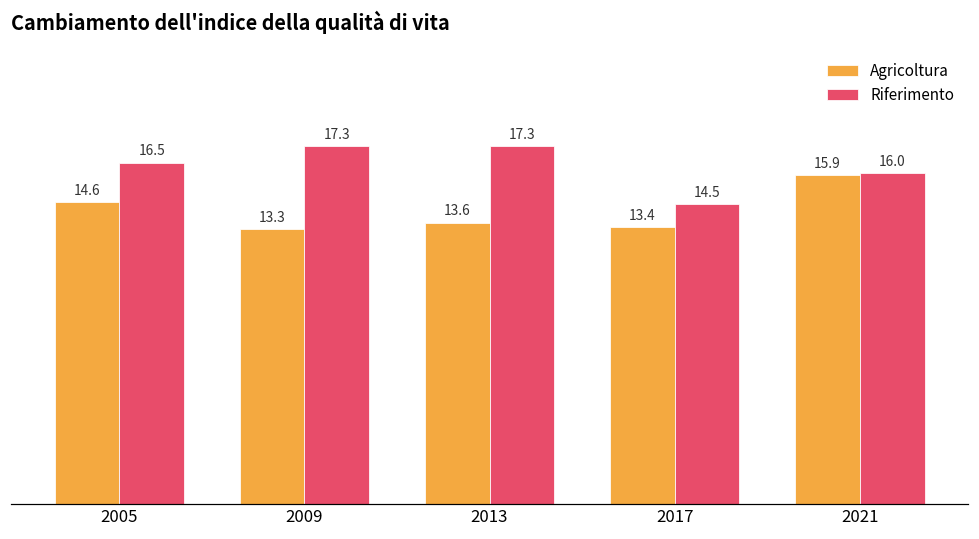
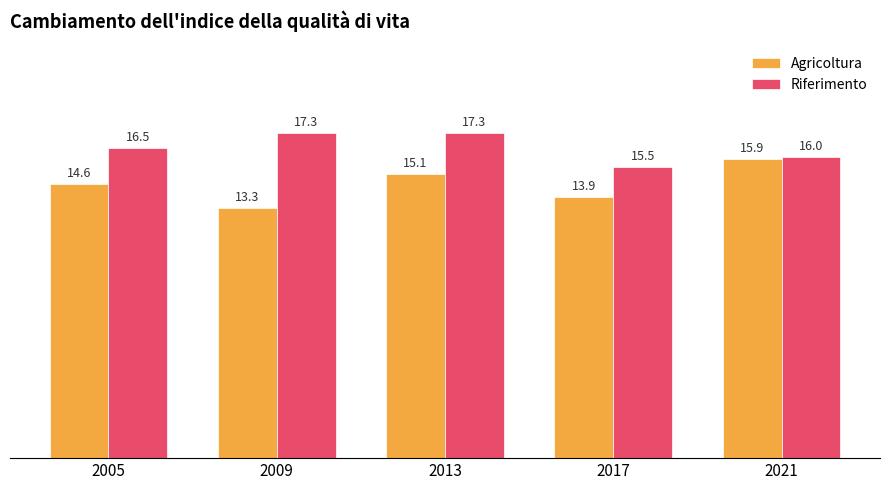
Agricoltura, 2013: 13.6 -> 15.1
Agricoltura, 2017: 13.4 -> 13.9
Riferimento, 2017: 14.5 -> 15.5
